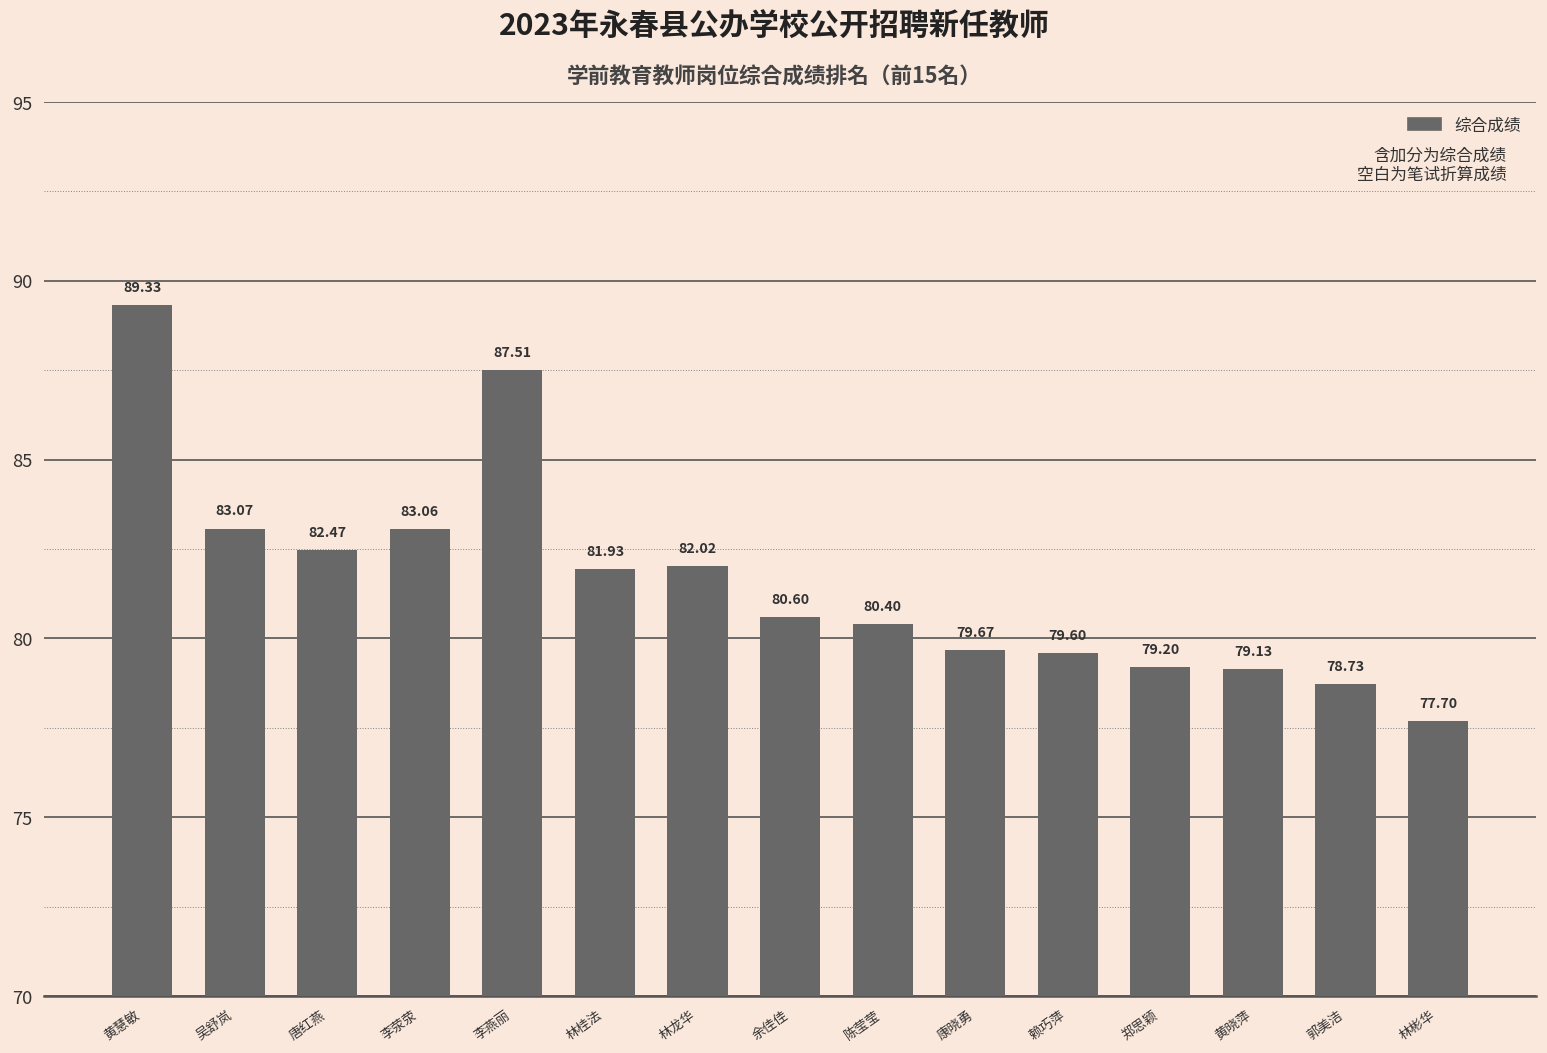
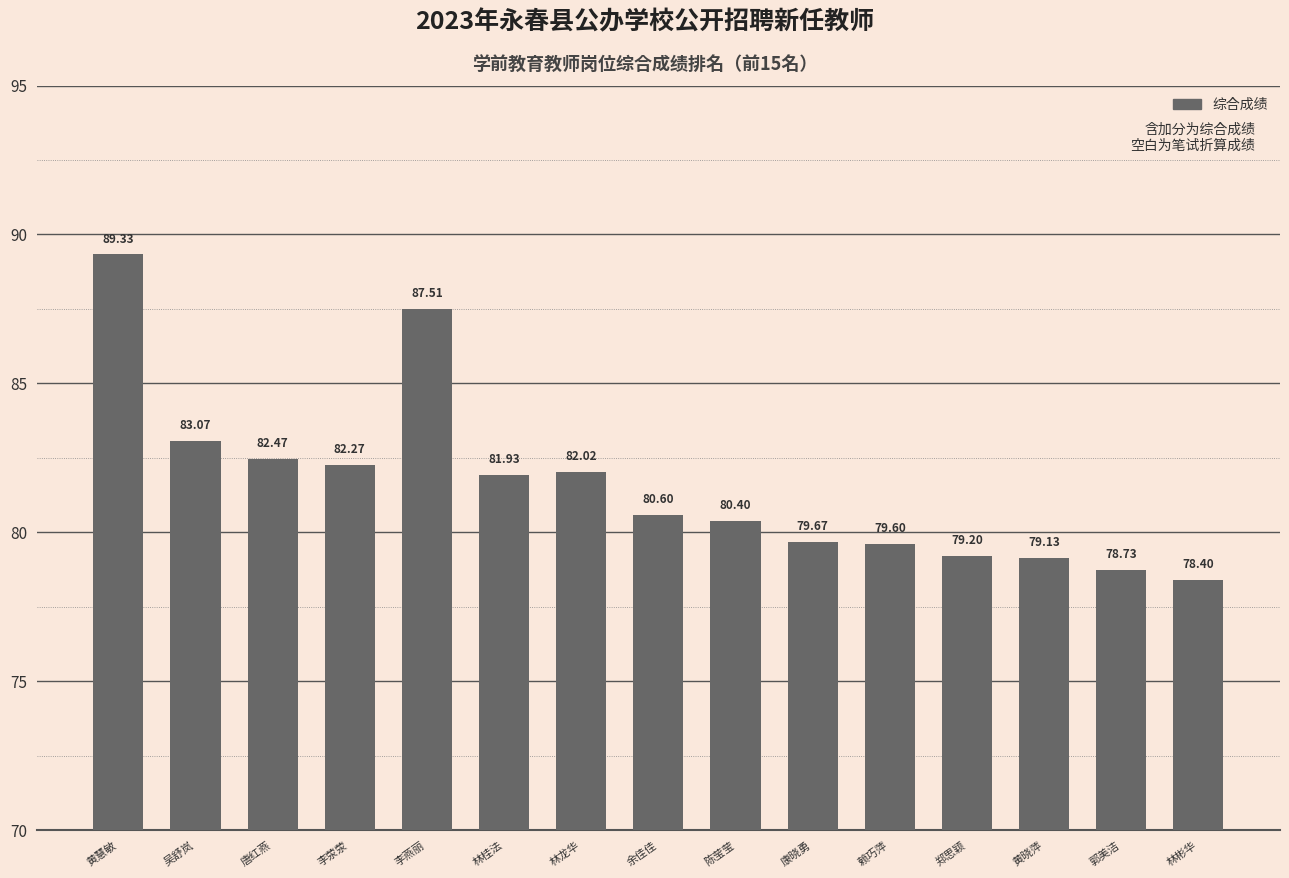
李荥荥: 83.06 -> 82.27
林彬华: 77.70 -> 78.40
